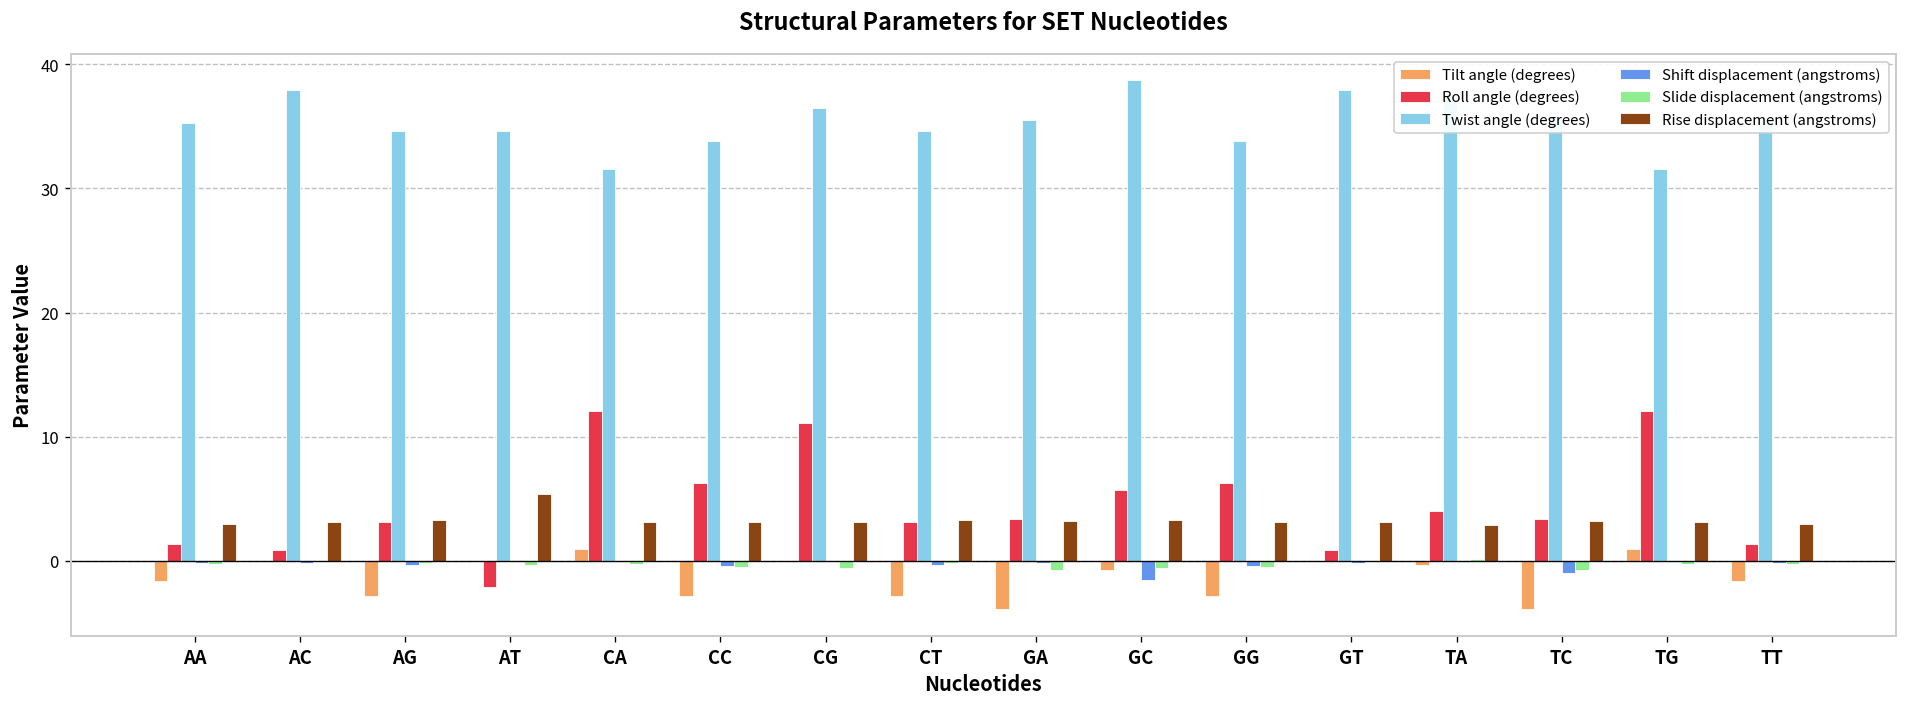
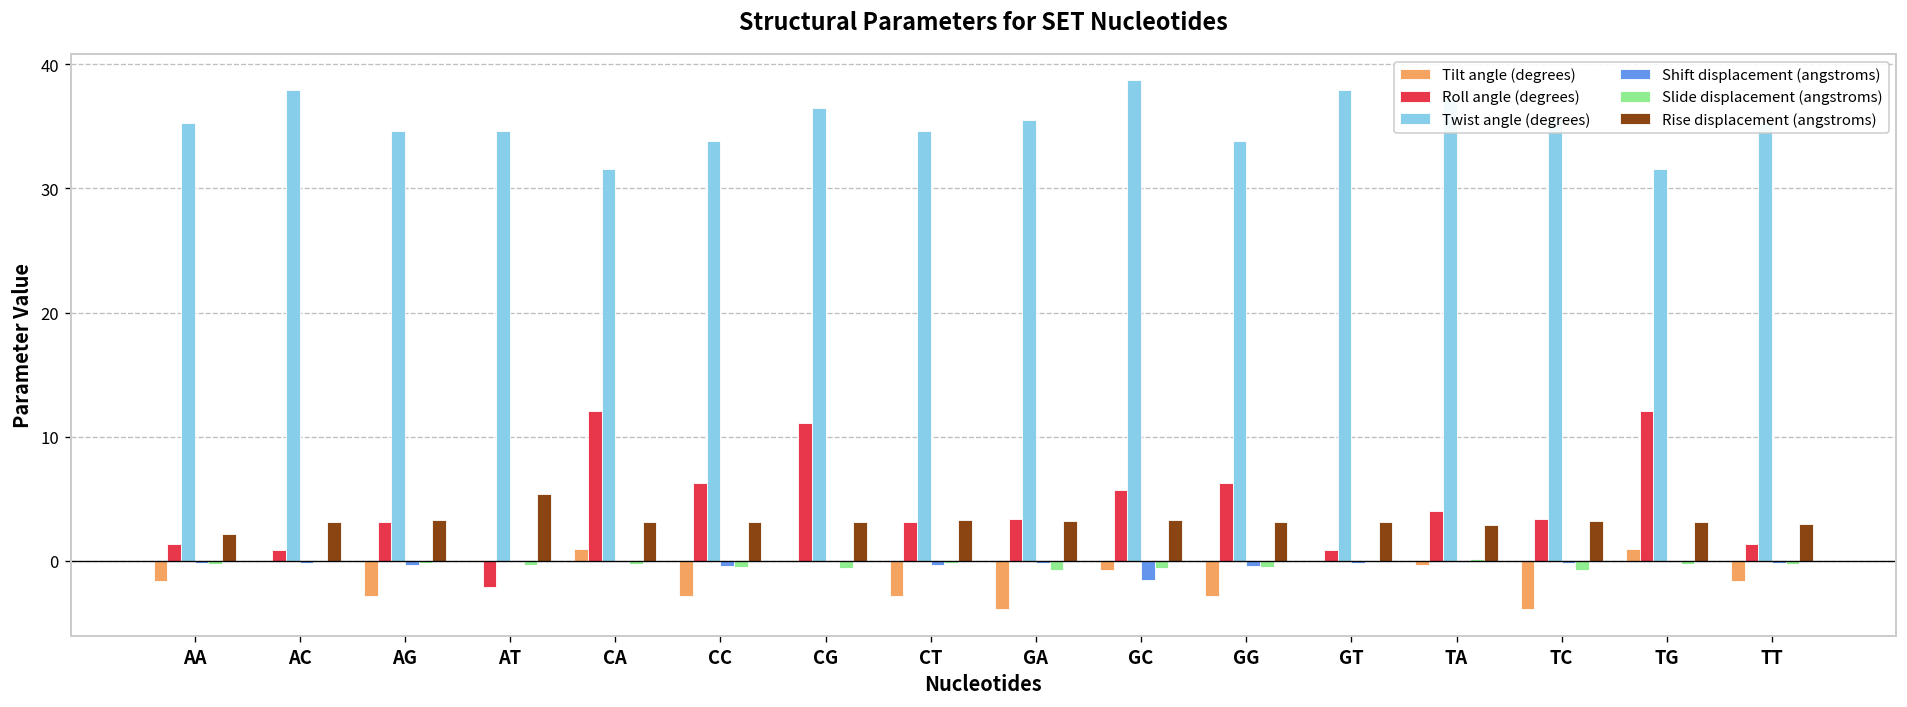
Rise displacement (angstroms), AA: 3.0 -> 2.1
Shift displacement (angstroms), TC: -1.0 -> -0.2
